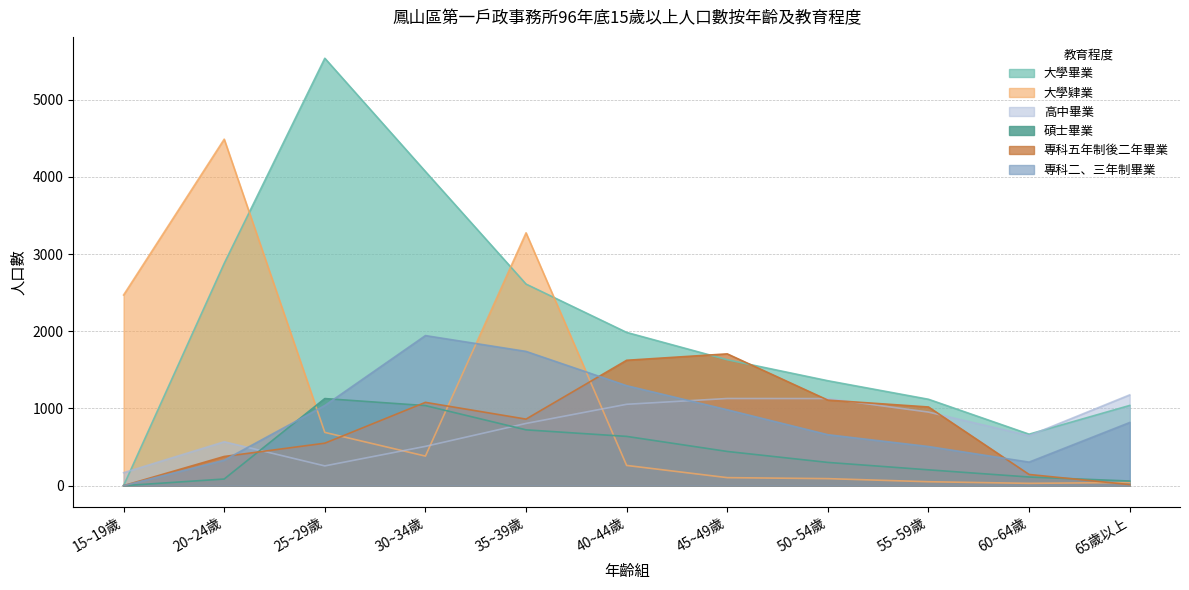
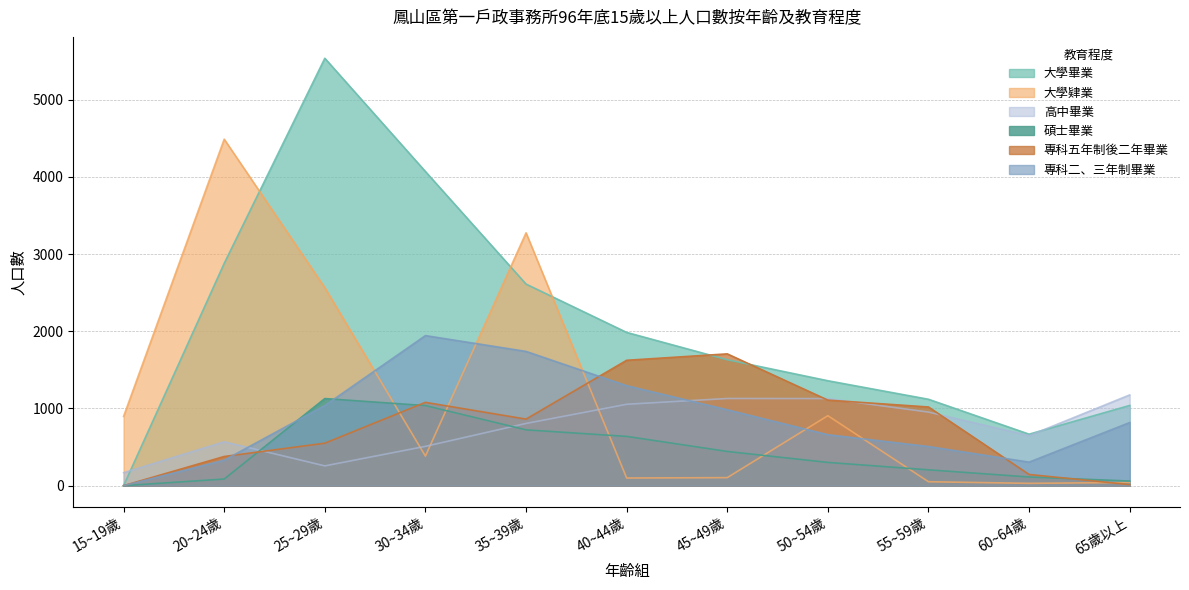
大學肄業, 15~19歲: 2500 -> 900
大學肄業, 25~29歲: 700 -> 2600
大學肄業, 40~44歲: 300 -> 100
大學肄業, 50~54歲: 100 -> 900
